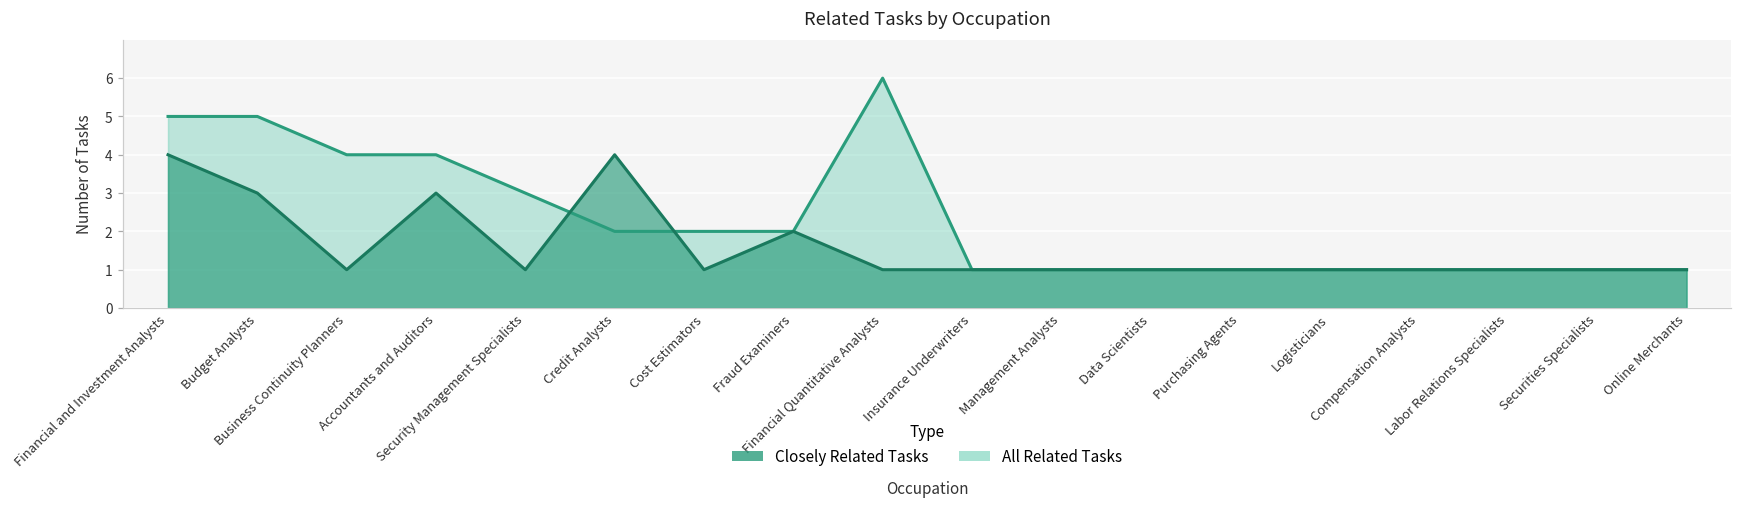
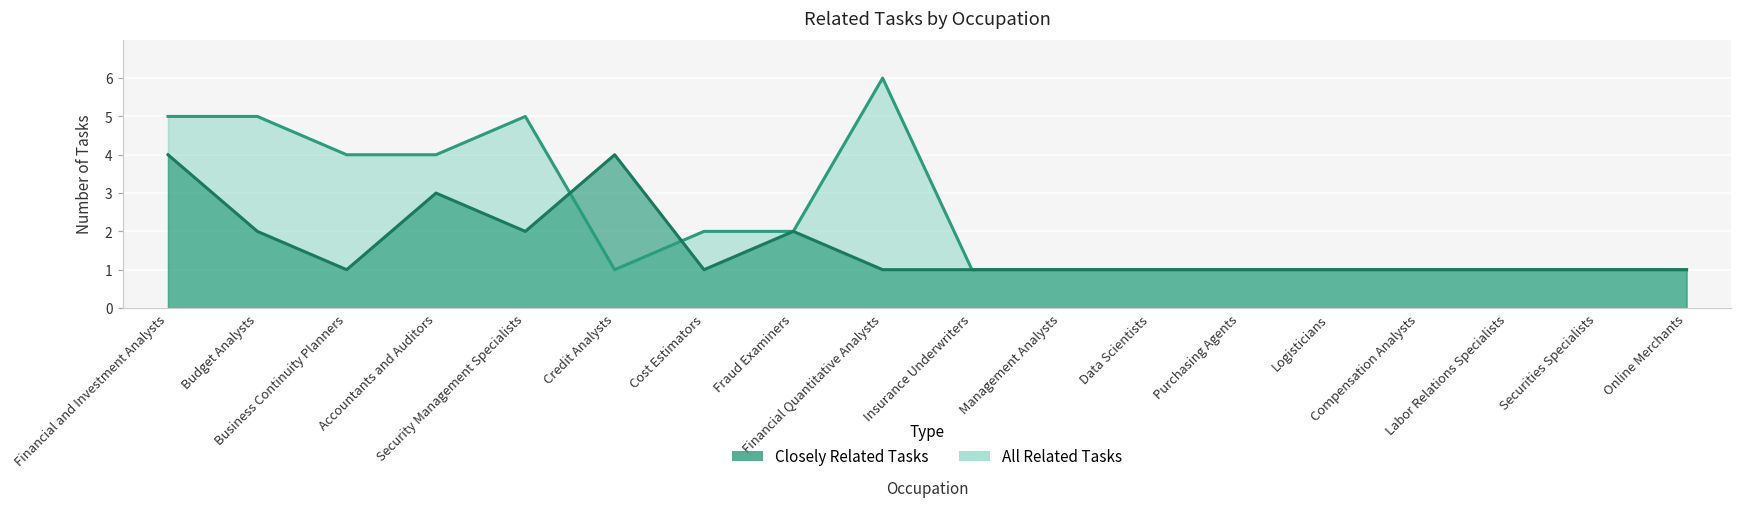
Closely Related Tasks, Budget Analysts: 3 -> 2
All Related Tasks, Security Management Specialists: 3 -> 5
Closely Related Tasks, Security Management Specialists: 1 -> 2
All Related Tasks, Credit Analysts: 2 -> 1
